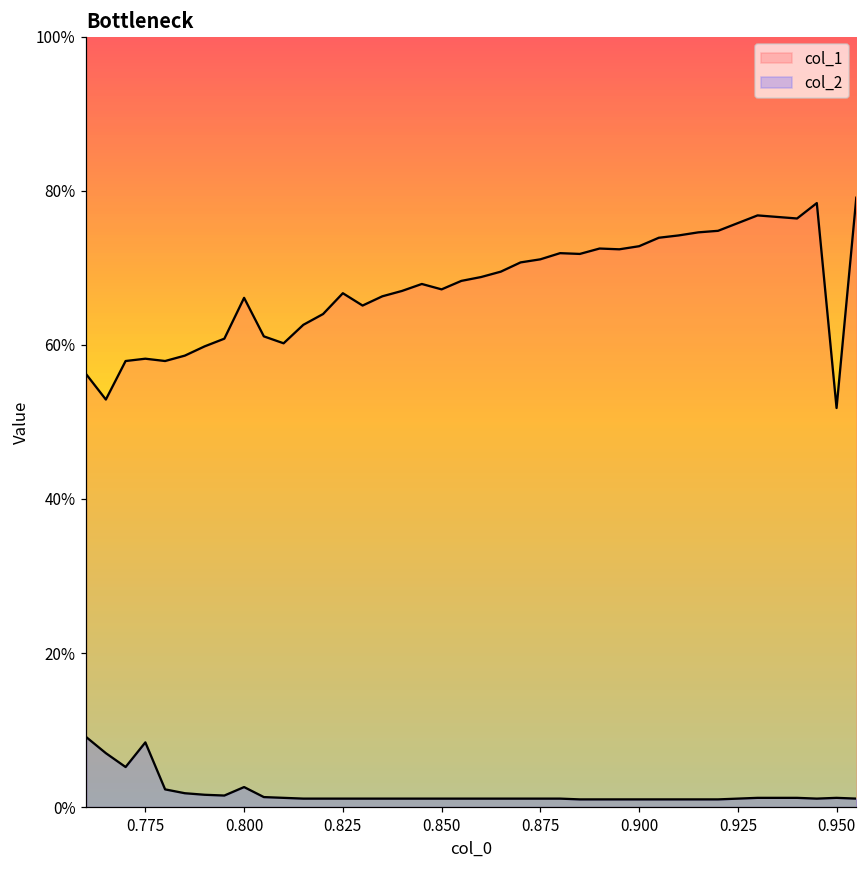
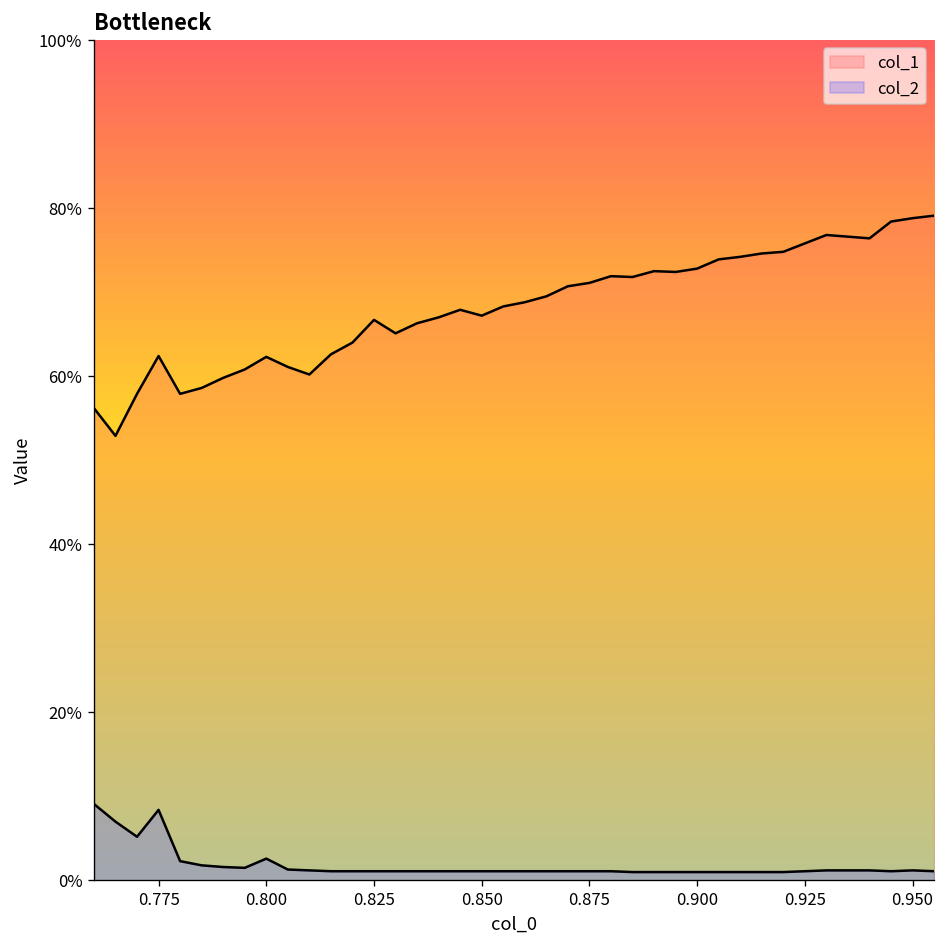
col_1, 0.775: 58% -> 62%
col_1, 0.800: 66% -> 62%
col_1, 0.950: 52% -> 79%
